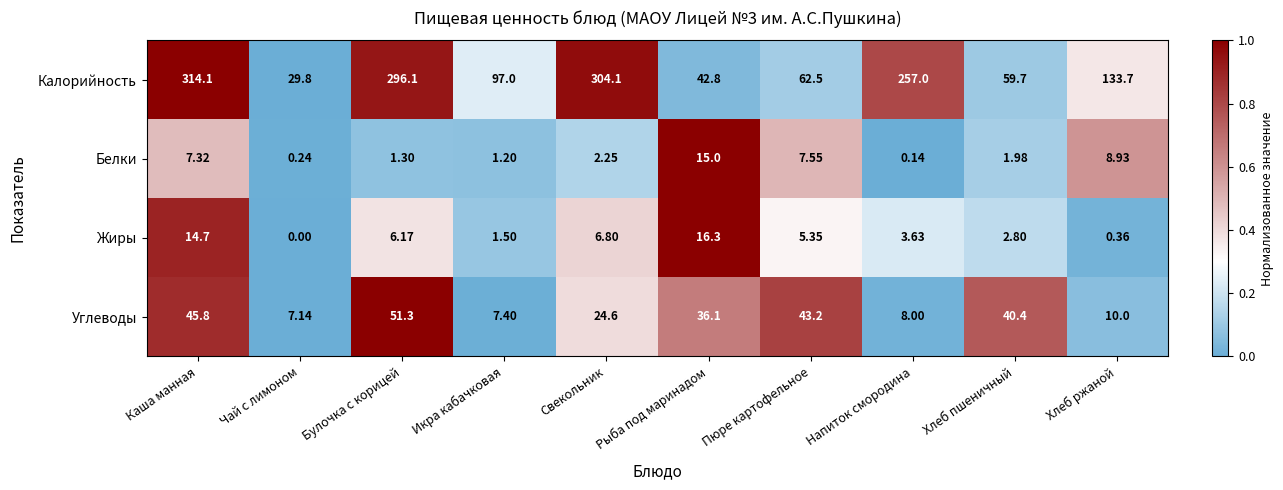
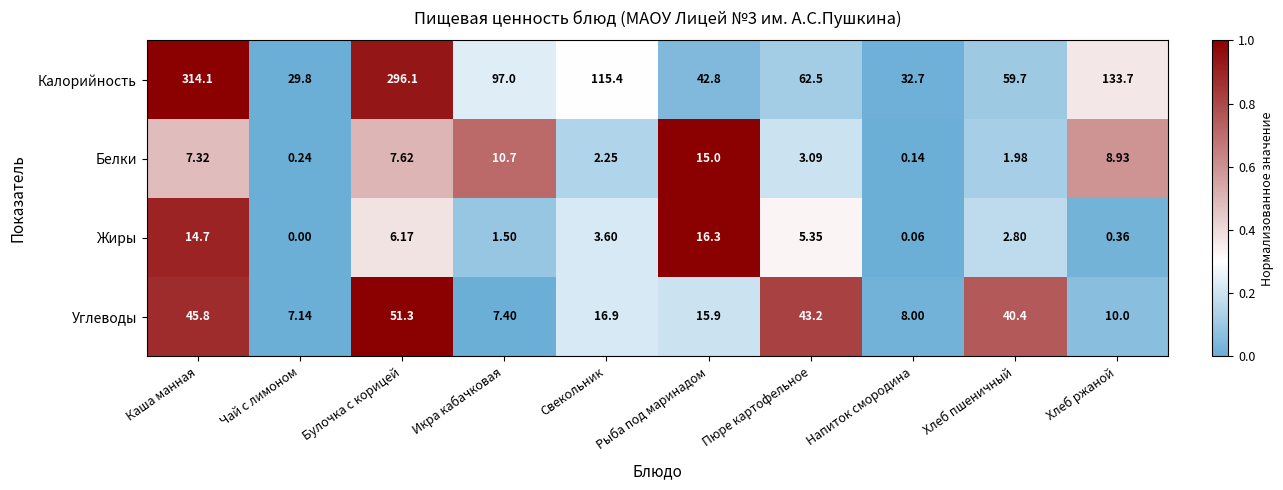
Калорийность, Свекольник: 304.1 -> 115.4
Калорийность, Напиток смородина: 257.0 -> 32.7
Белки, Булочка с корицей: 1.30 -> 7.62
Белки, Икра кабачковая: 1.20 -> 10.7
Белки, Пюре картофельное: 7.55 -> 3.09
Жиры, Свекольник: 6.80 -> 3.60
Жиры, Напиток смородина: 3.63 -> 0.06
Углеводы, Свекольник: 24.6 -> 16.9
Углеводы, Рыба под маринадом: 36.1 -> 15.9
